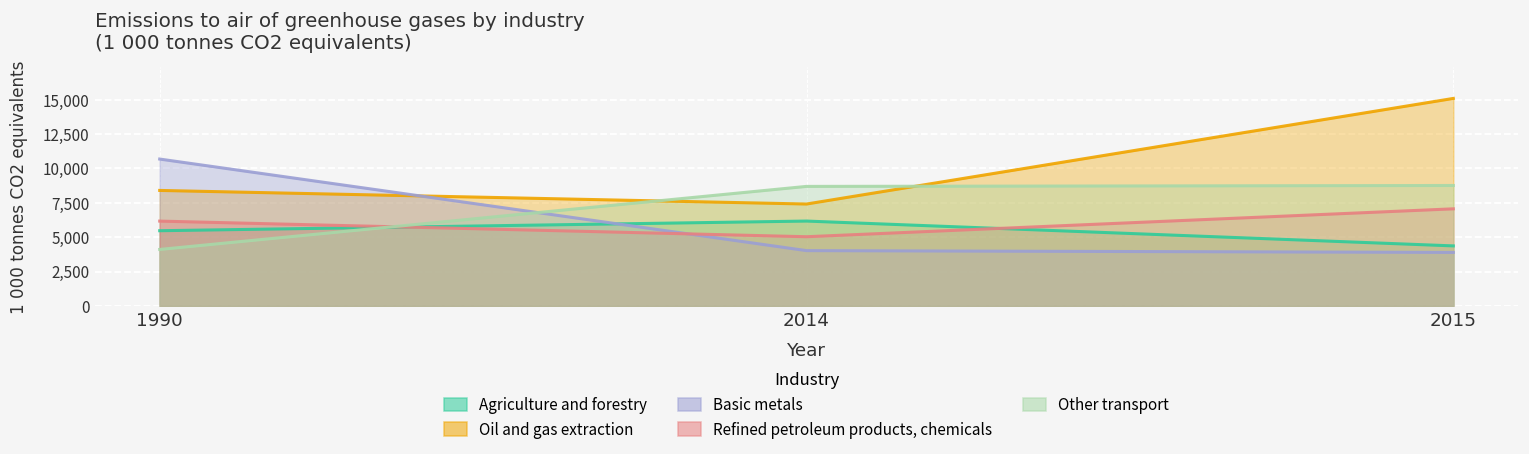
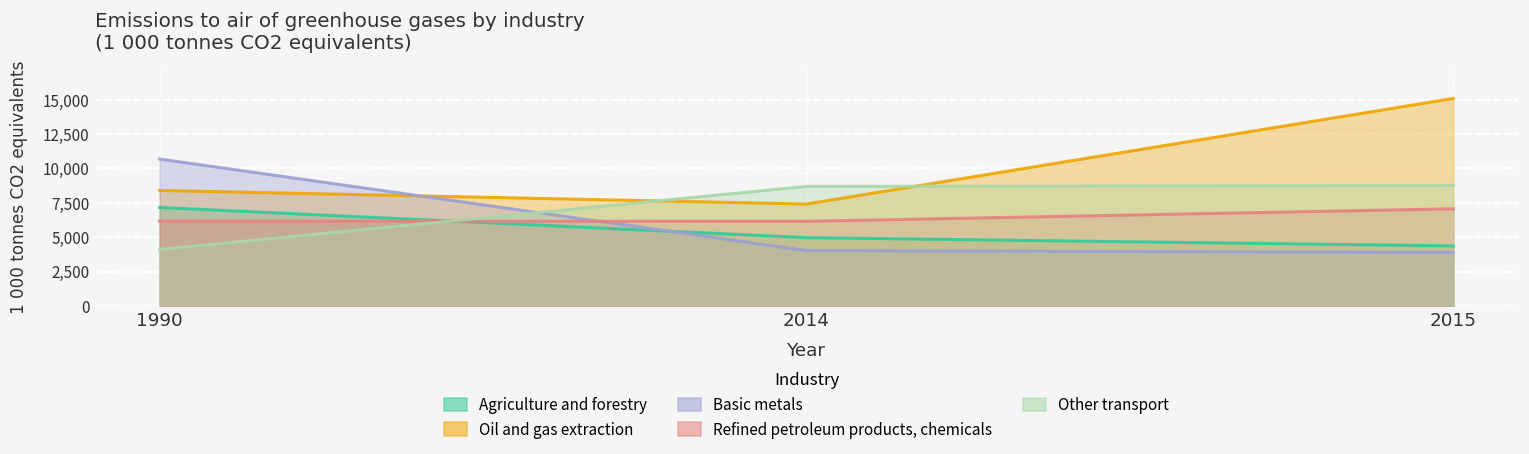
Agriculture and forestry, 1990: 5,500 -> 7,200
Agriculture and forestry, 2014: 6,200 -> 5,000
Refined petroleum products, chemicals, 2014: 5,000 -> 6,200
